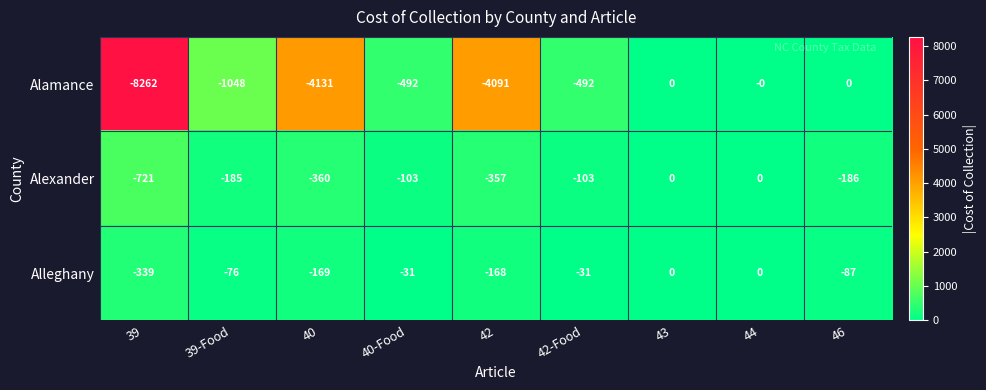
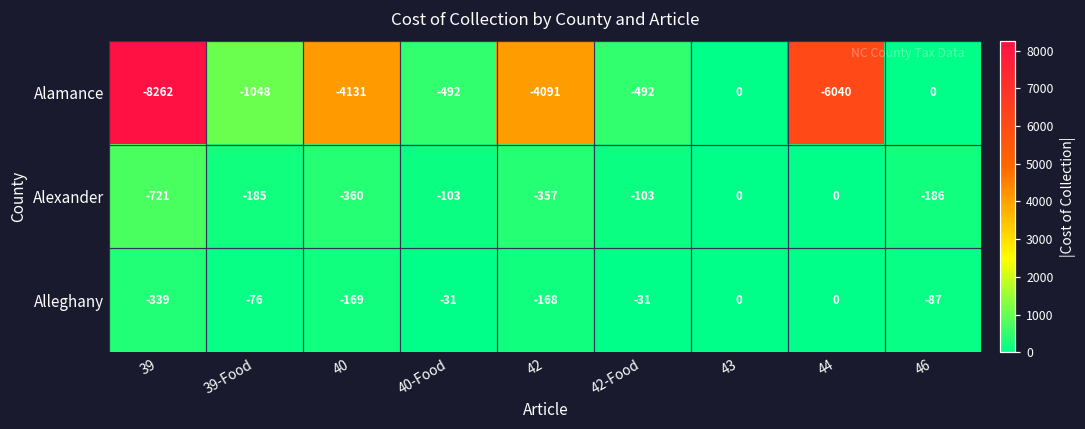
Alamance, 44: -0 -> -6040
